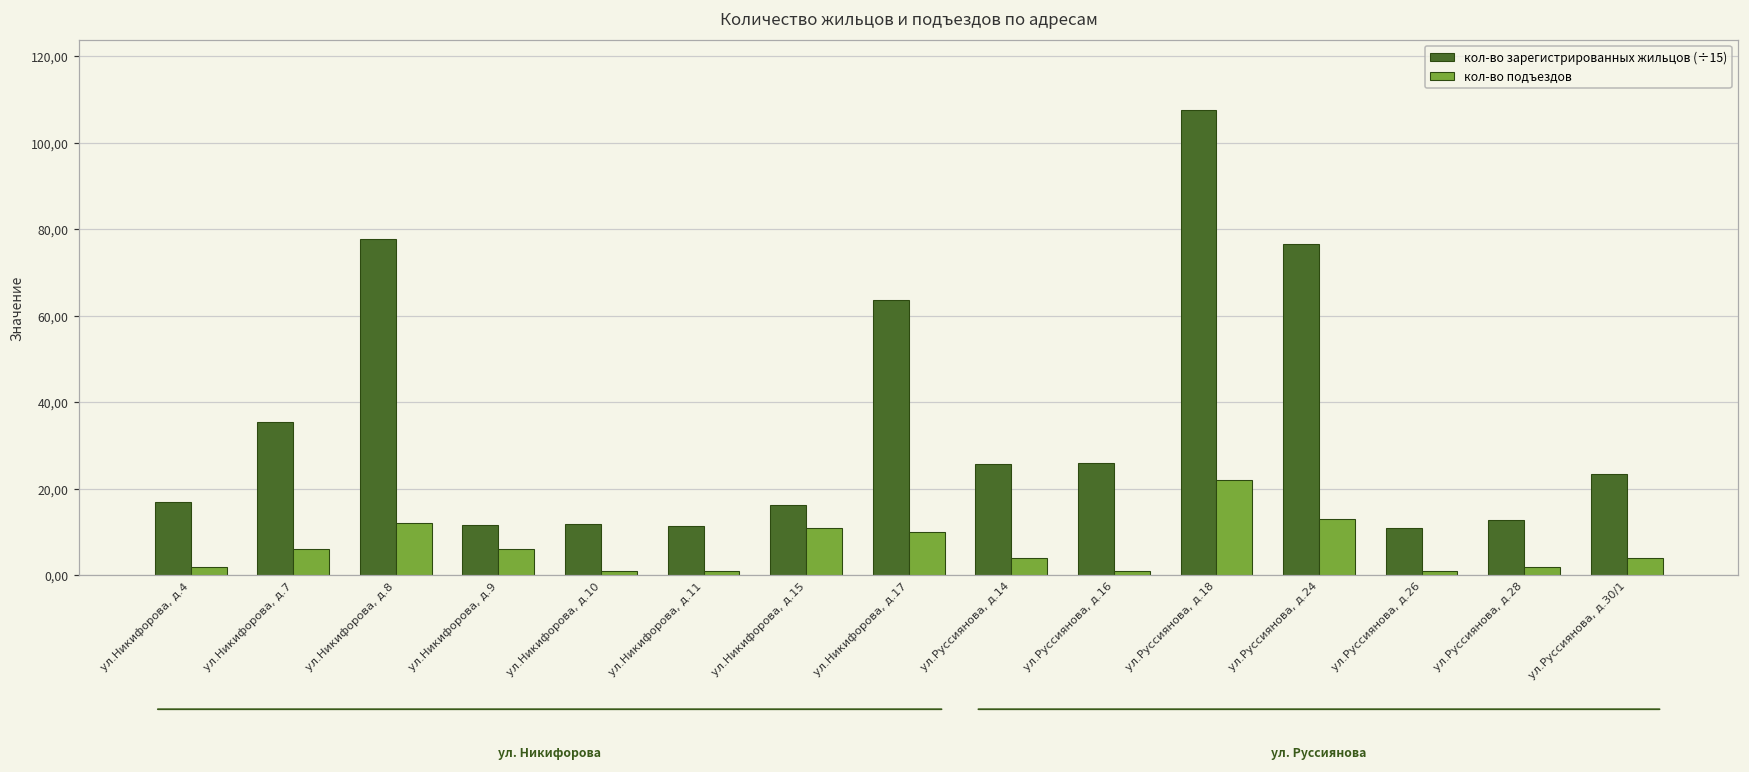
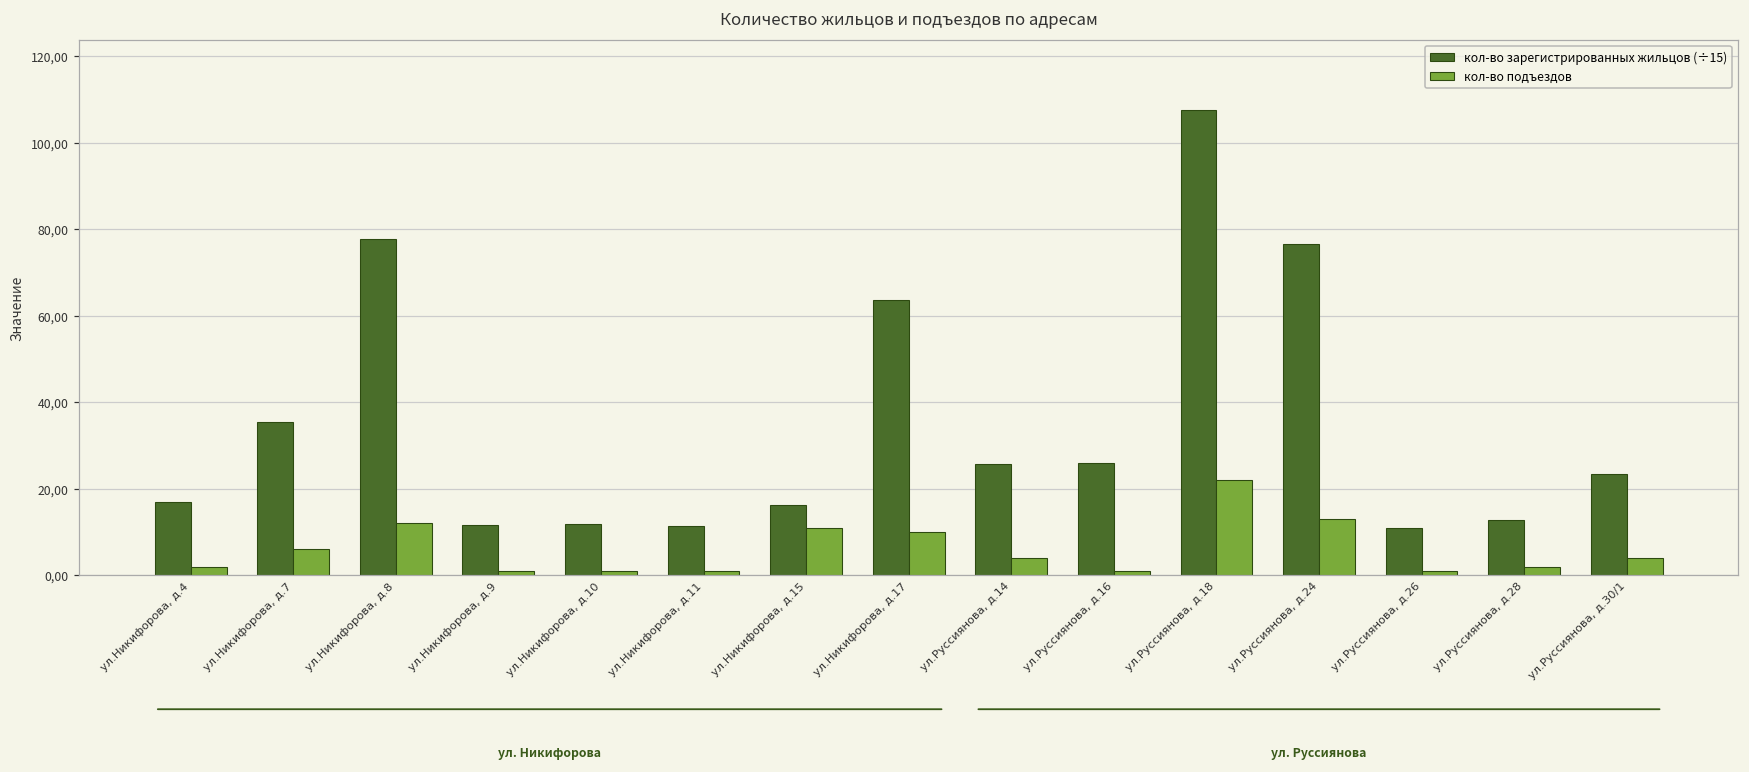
кол-во подъездов, ул.Никифорова, д.9: 600 -> 100
